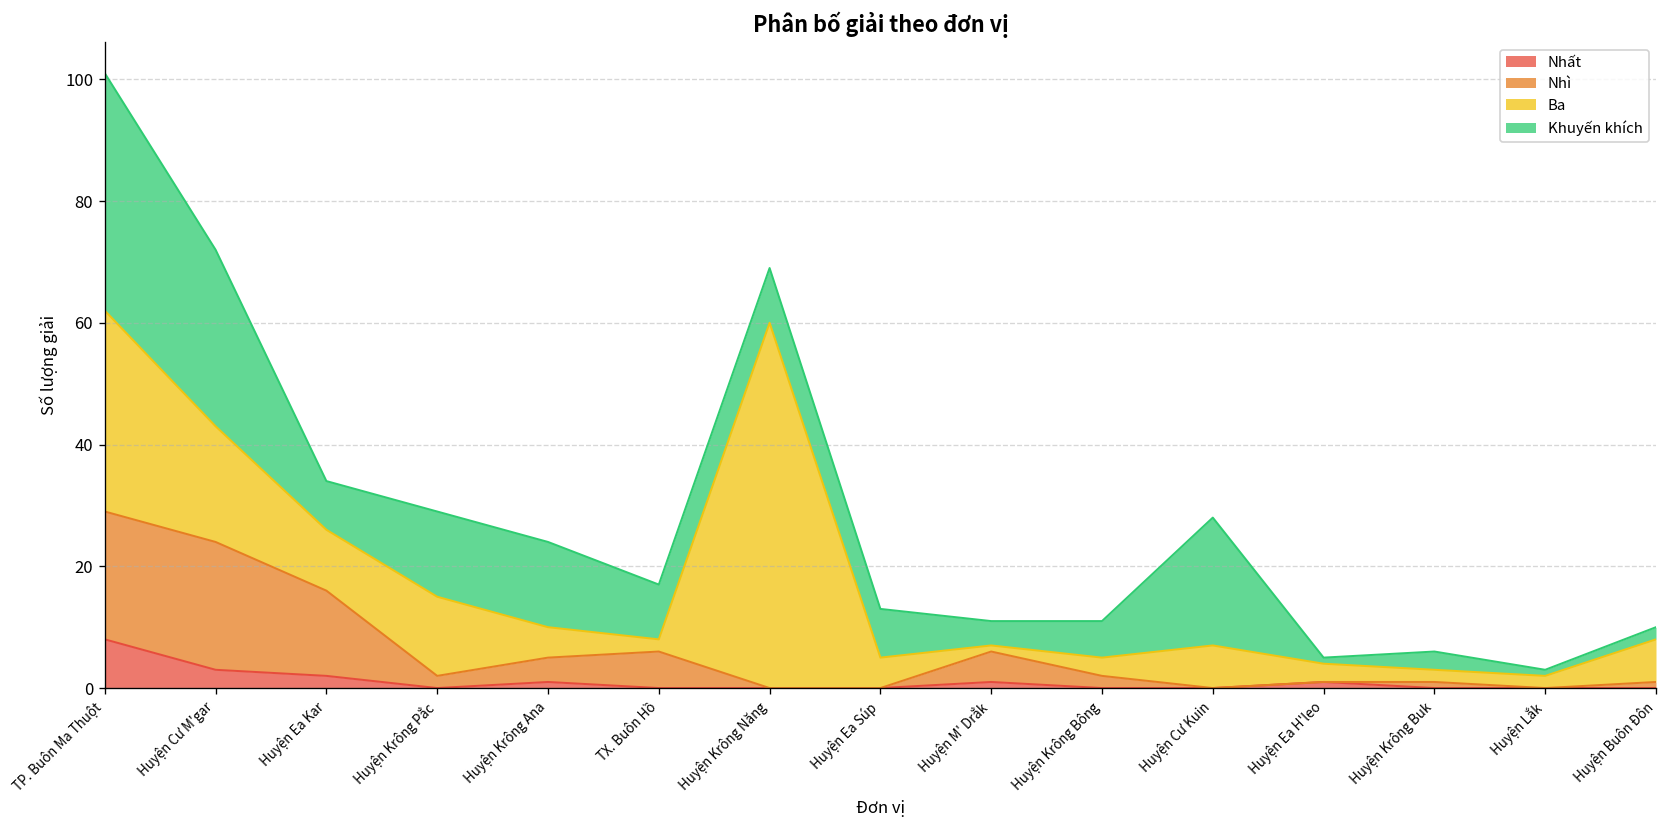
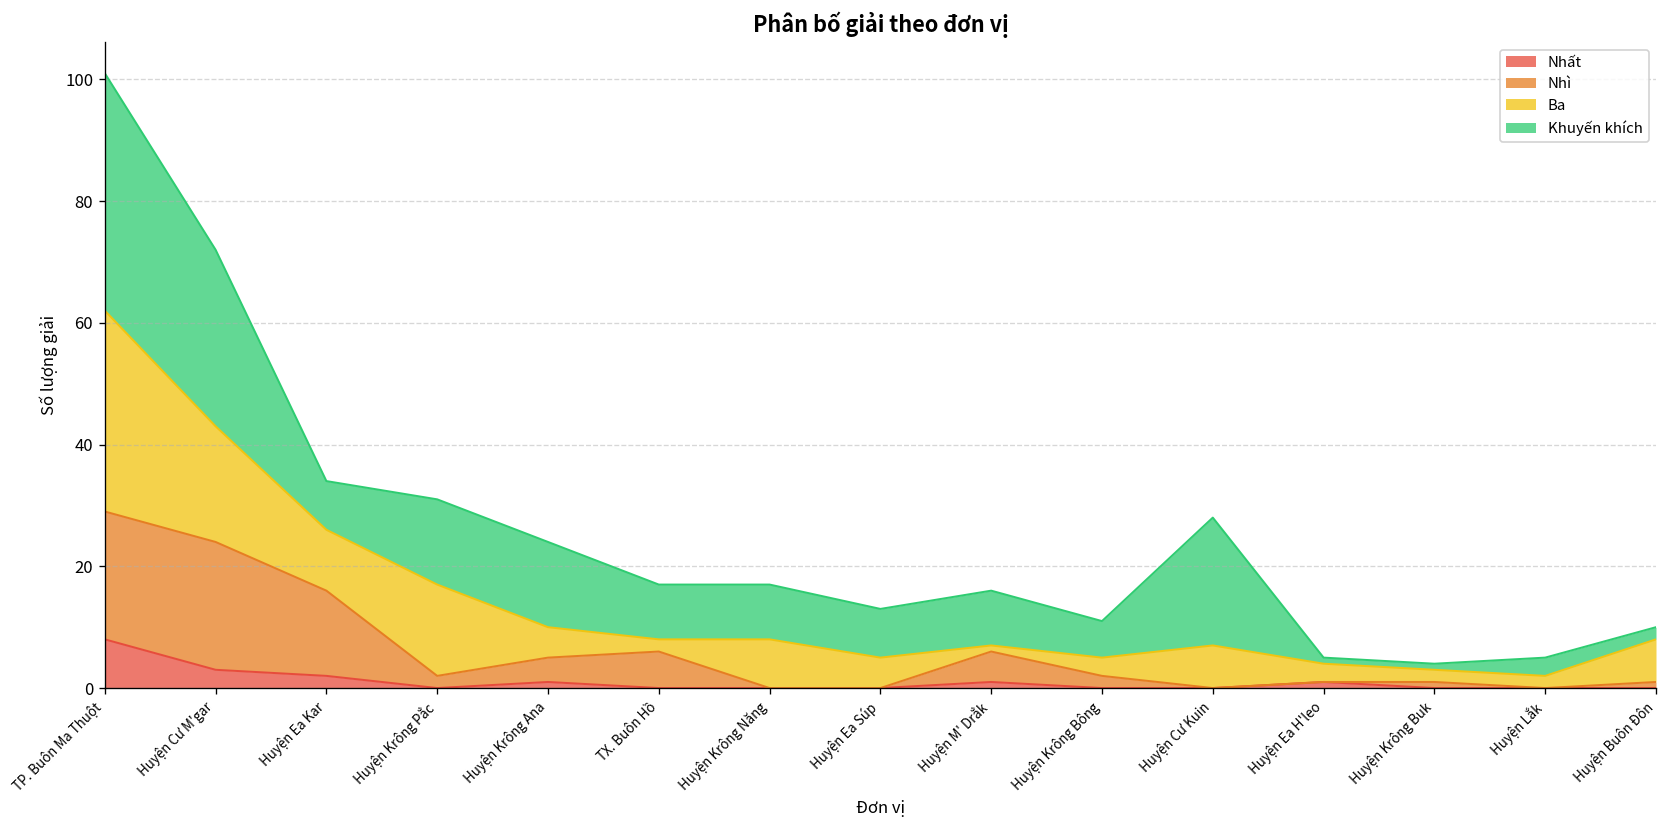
Ba, Huyện Krông Pắc: 13 -> 15
Ba, Huyện Krông Năng: 60 -> 8
Khuyến khích, Huyện M' Drắk: 4 -> 9
Khuyến khích, Huyện Krông Buk: 3 -> 1
Khuyến khích, Huyện Lắk: 1 -> 3
